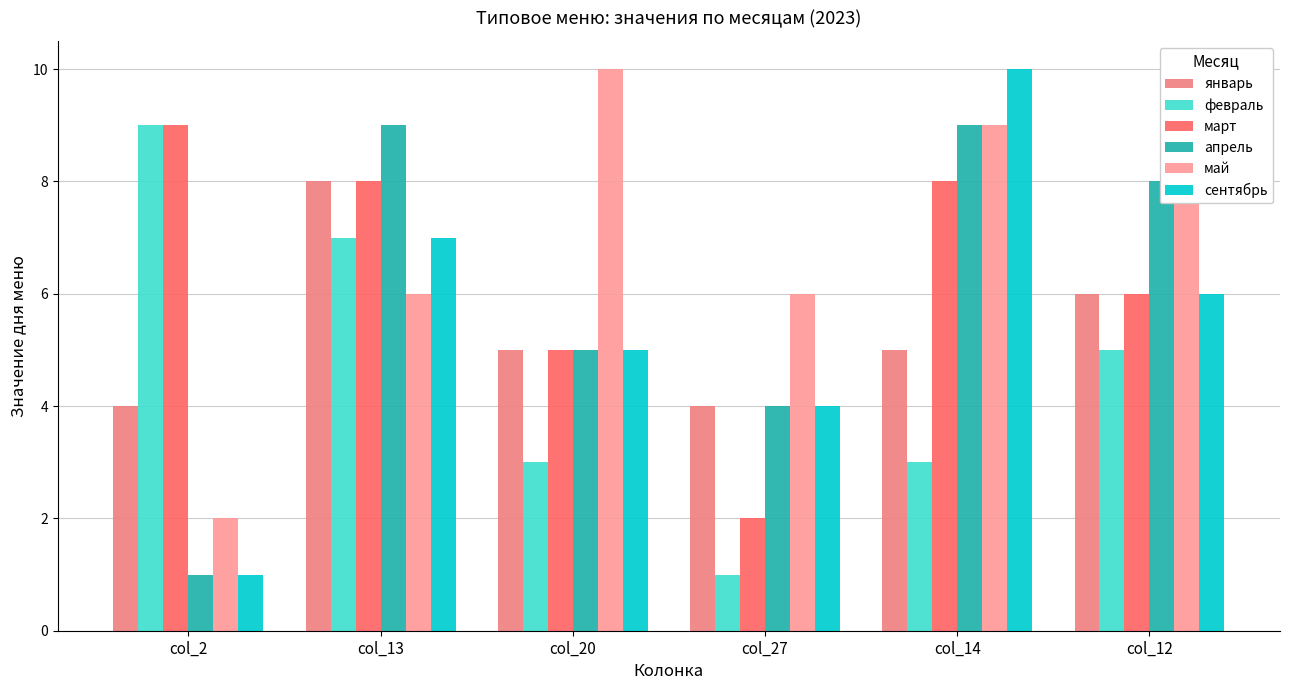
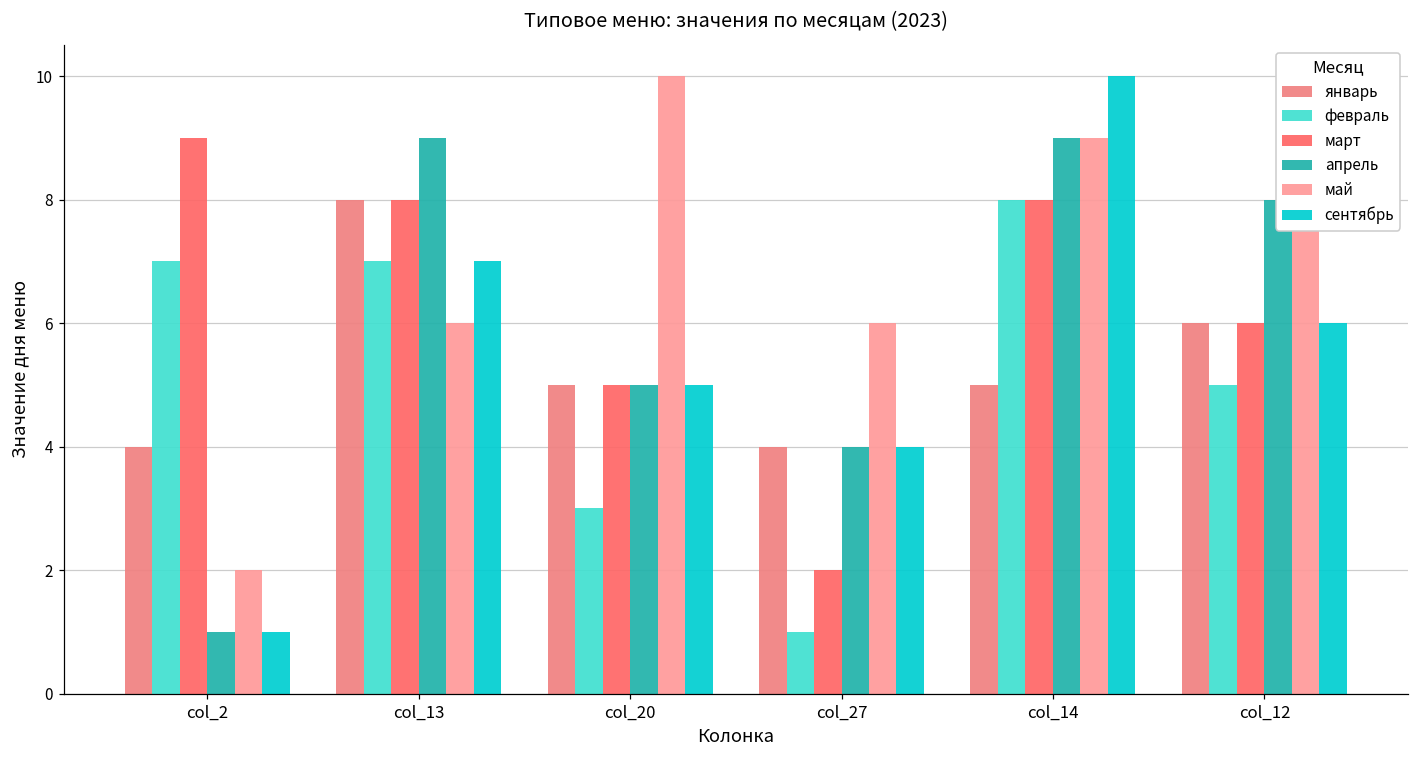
февраль, col_2: 9 -> 7
февраль, col_14: 3 -> 8
